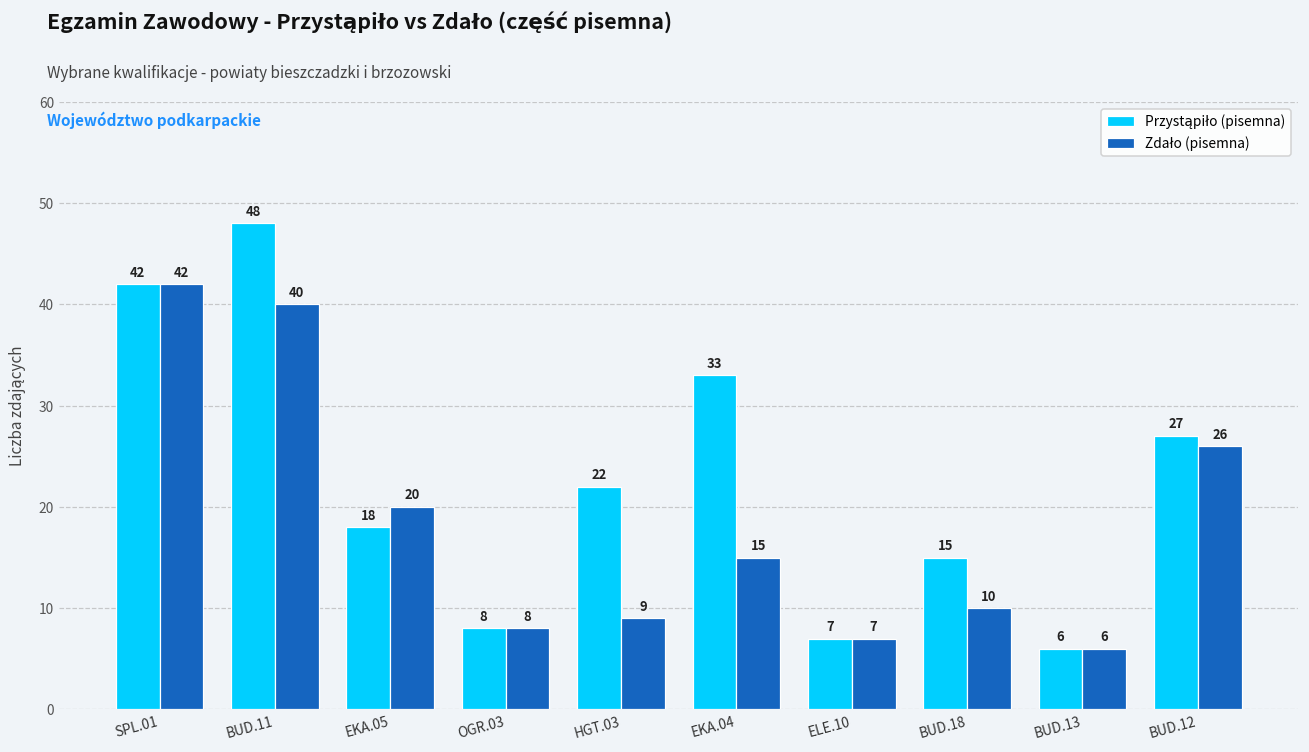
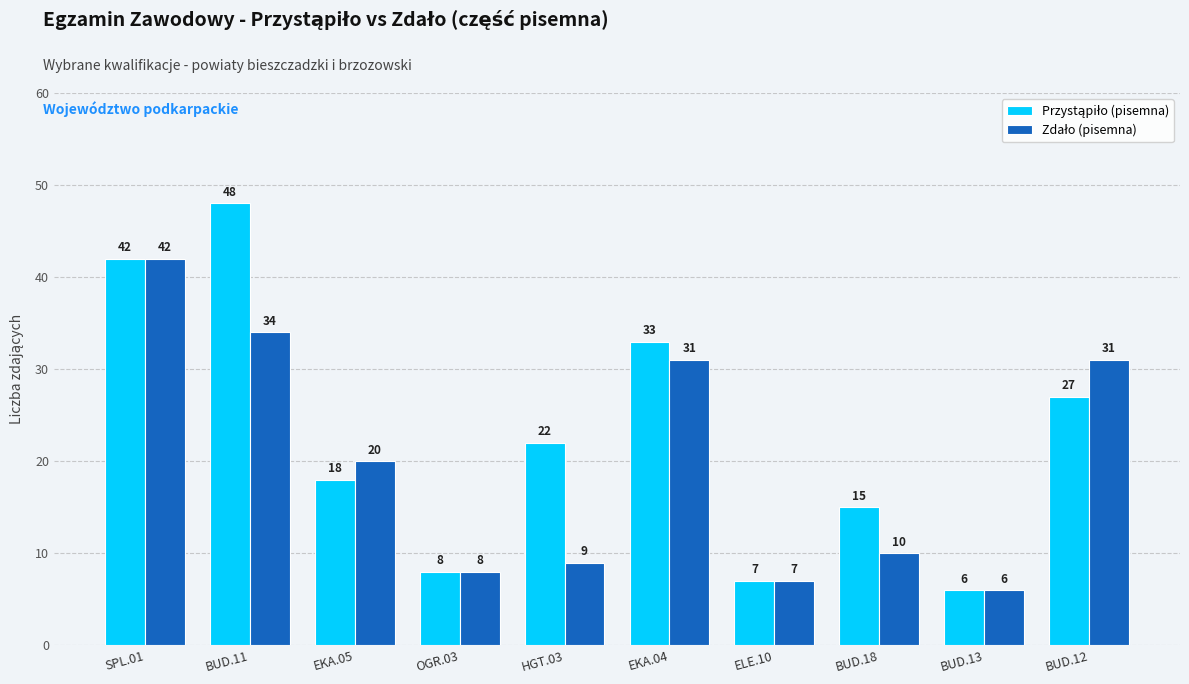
Zdało (pisemna), BUD.11: 40 -> 34
Zdało (pisemna), EKA.04: 15 -> 31
Zdało (pisemna), BUD.12: 26 -> 31
